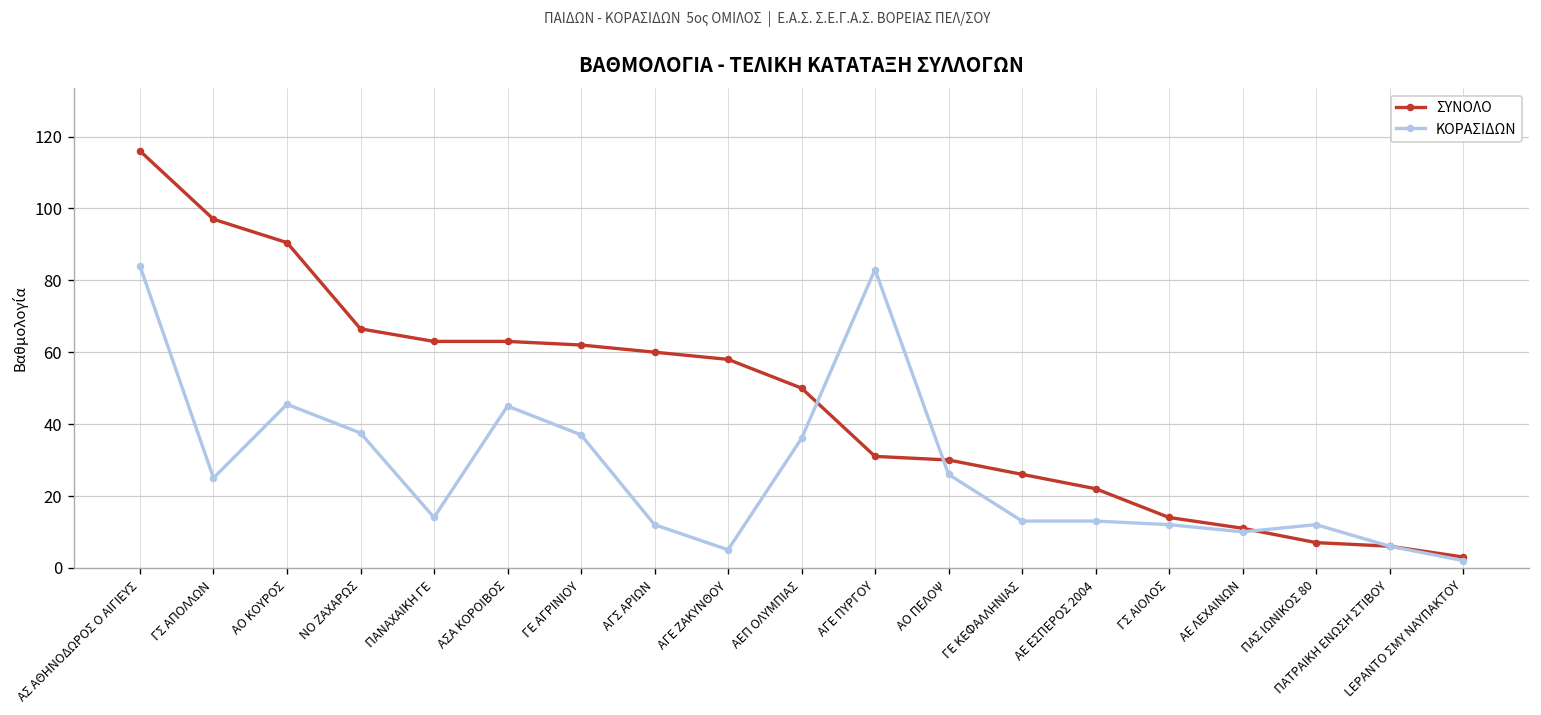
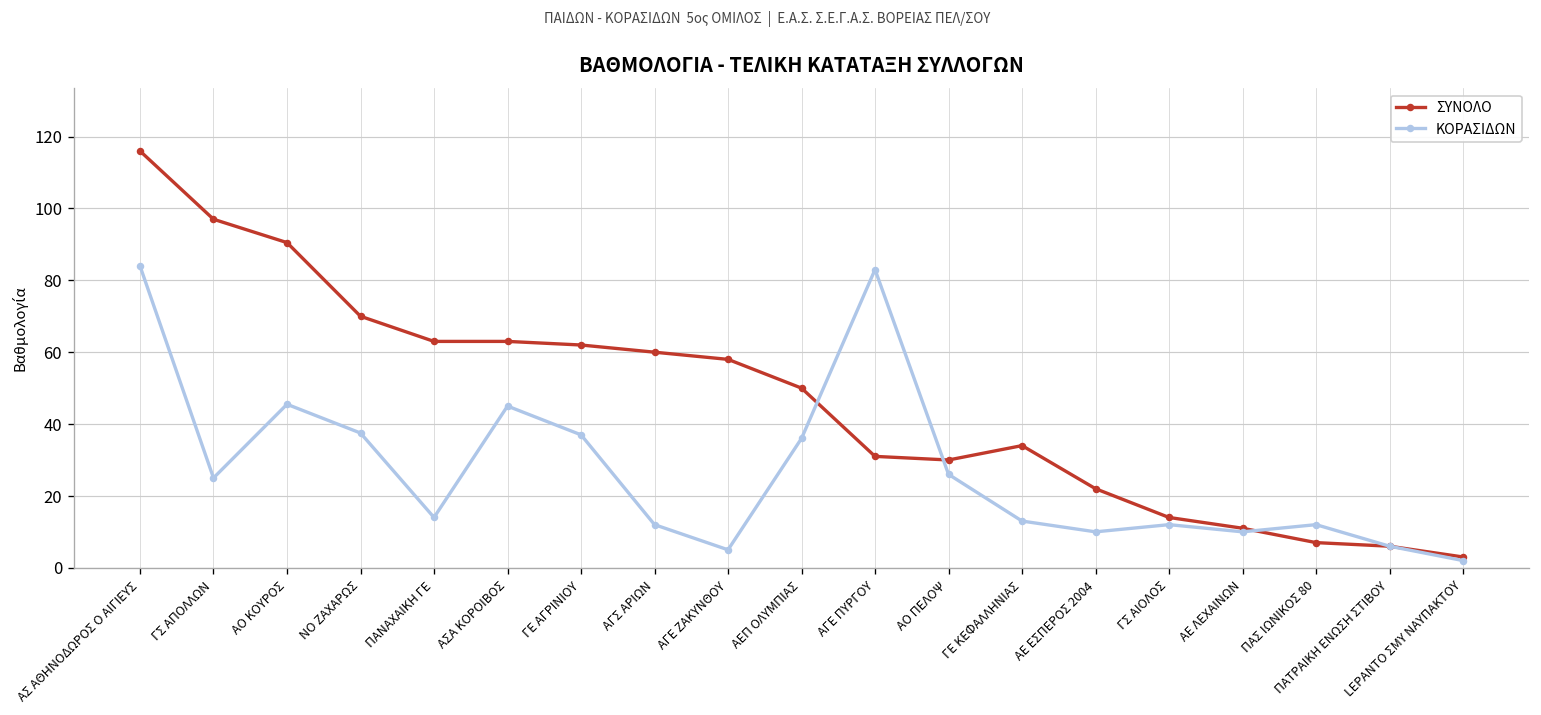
ΣΥΝΟΛΟ, ΝΟ ΖΑΧΑΡΩΣ: 67 -> 70
ΣΥΝΟΛΟ, ΓΕ ΚΕΦΑΛΛΗΝΙΑΣ: 26 -> 34
ΚΟΡΑΣΙΔΩΝ, ΑΕ ΕΣΠΕΡΟΣ 2004: 13 -> 10
